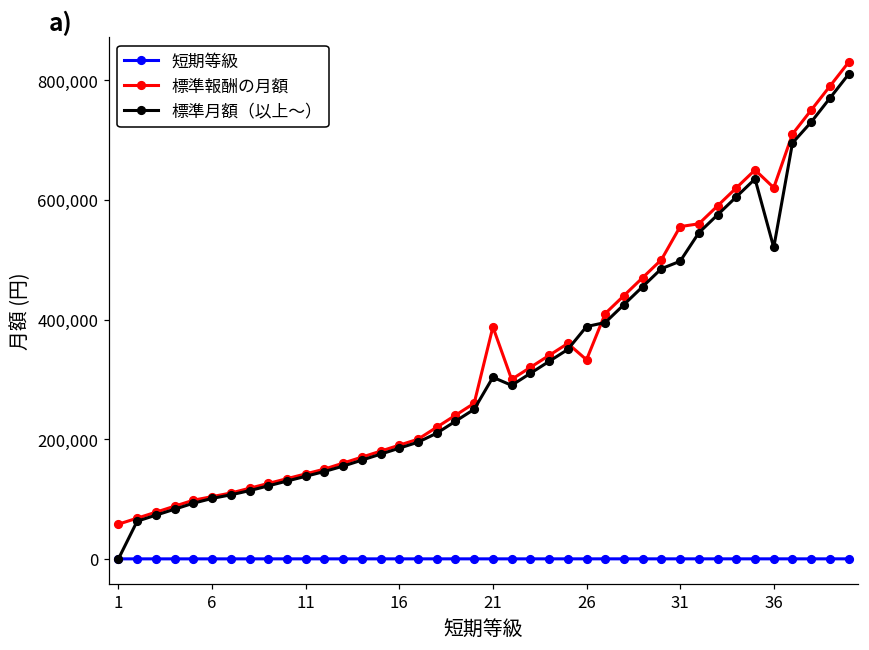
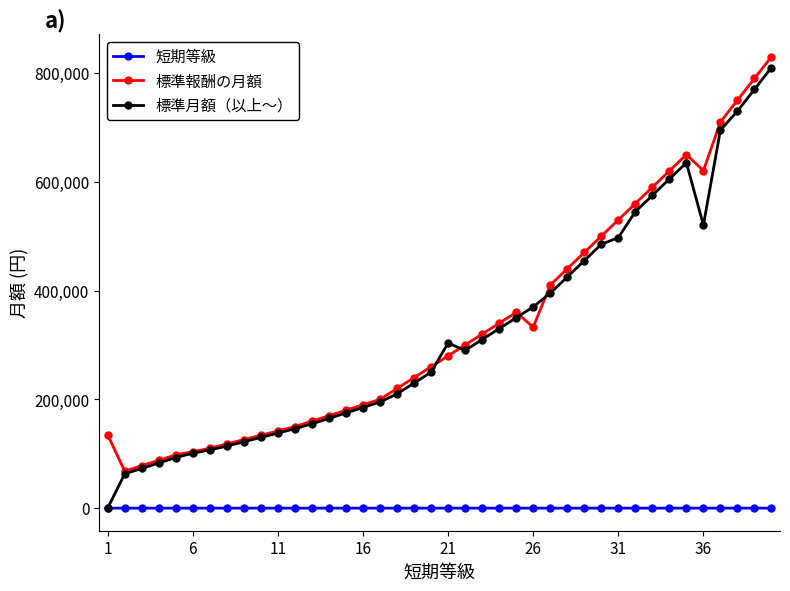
標準報酬の月額, 1: 60,000 -> 130,000
標準報酬の月額, 21: 390,000 -> 280,000
標準月額（以上～）, 26: 390,000 -> 370,000
標準報酬の月額, 31: 560,000 -> 530,000
